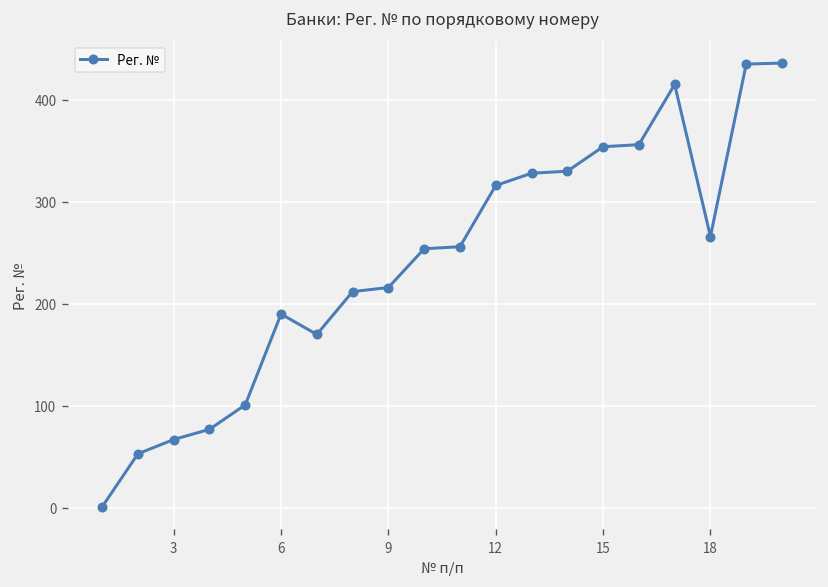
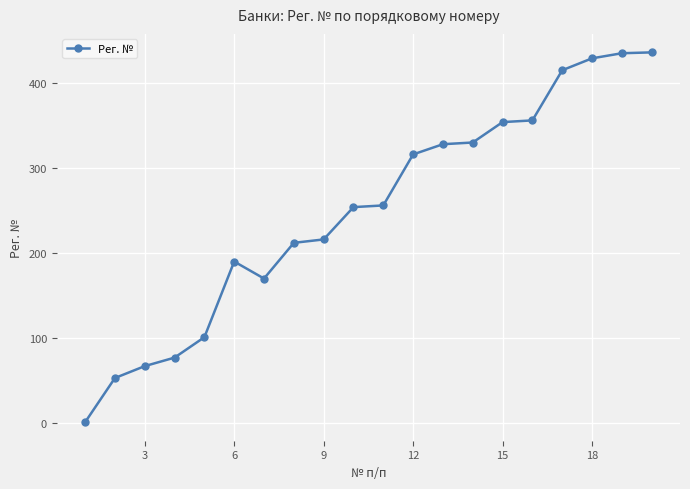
18: 270 -> 430
